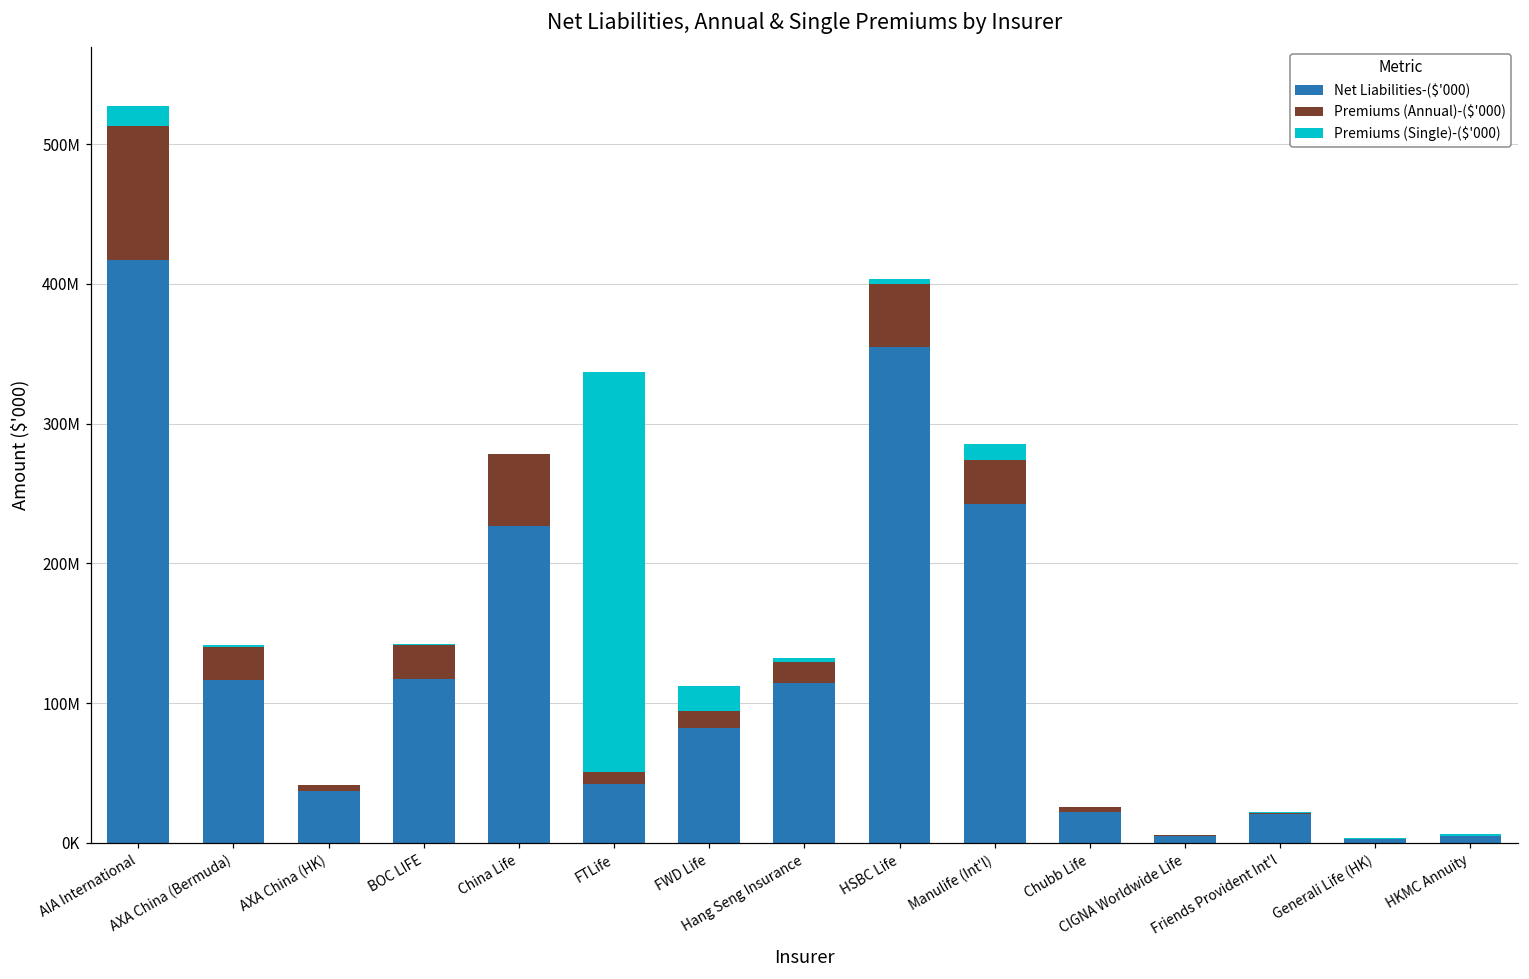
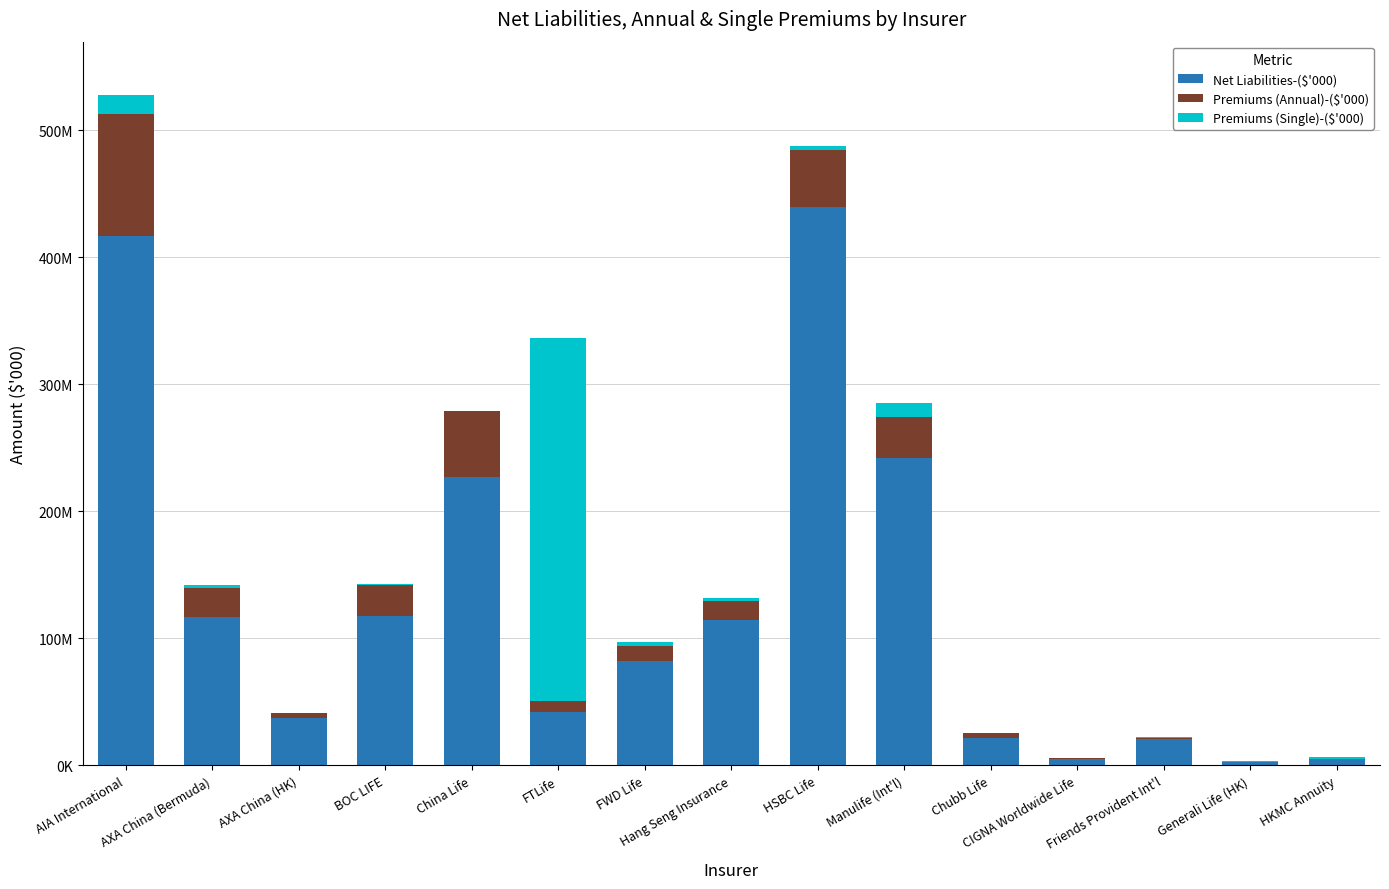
Premiums (Single)-($'000), FWD Life: 18000000 -> 3000000
Net Liabilities-($'000), HSBC Life: 355000000 -> 439000000
